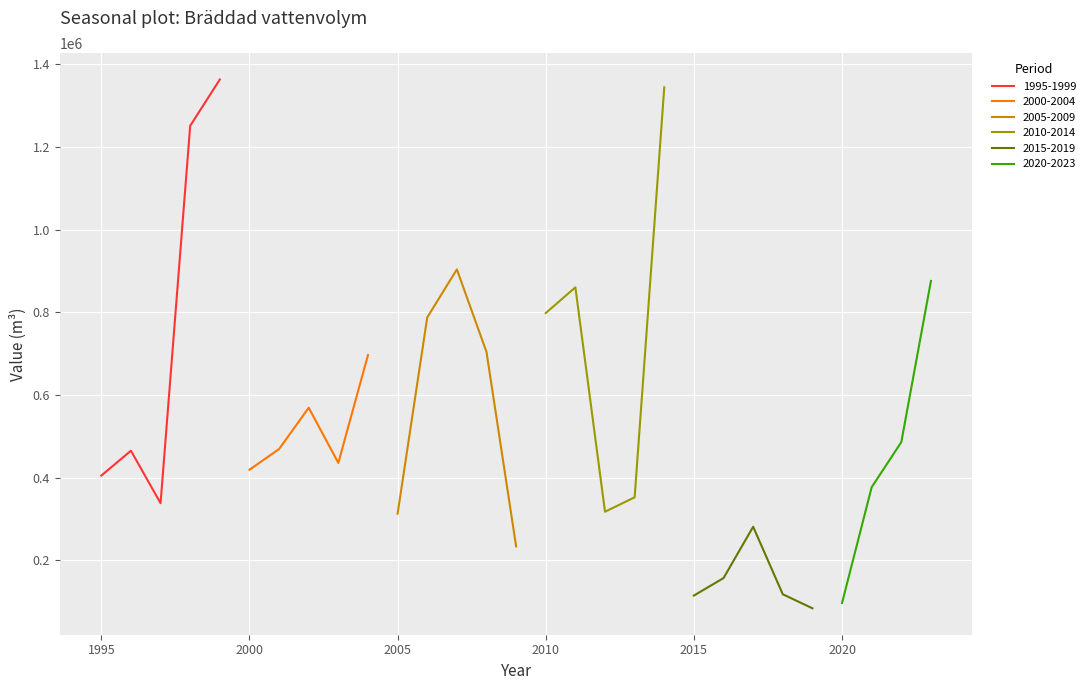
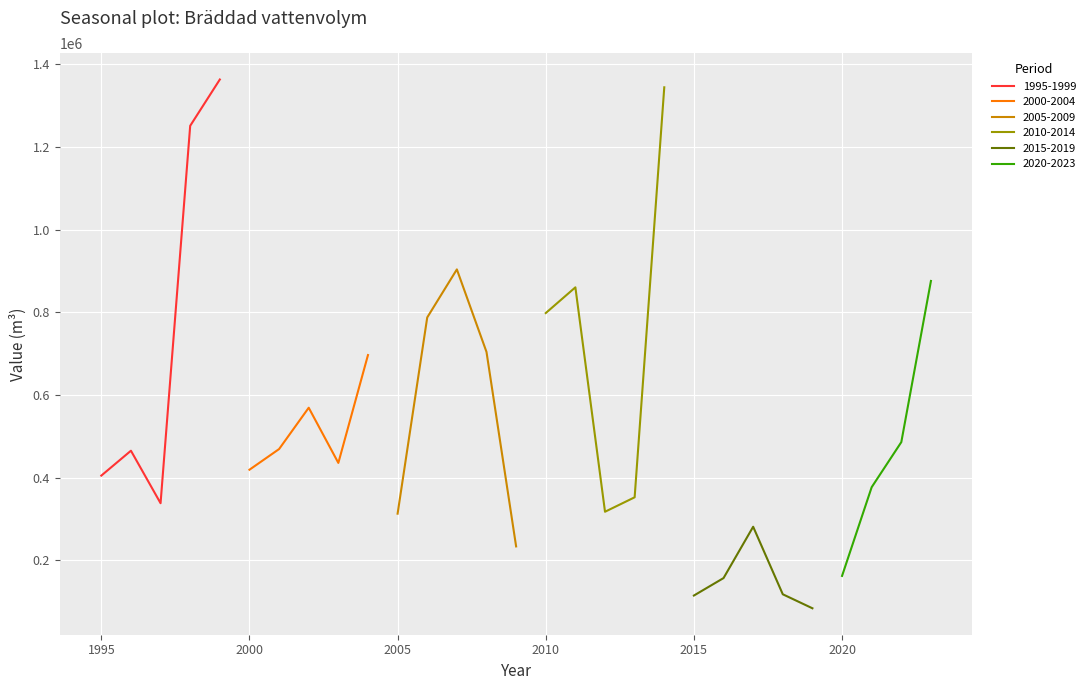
2020-2023, 2020: 100000 -> 160000
